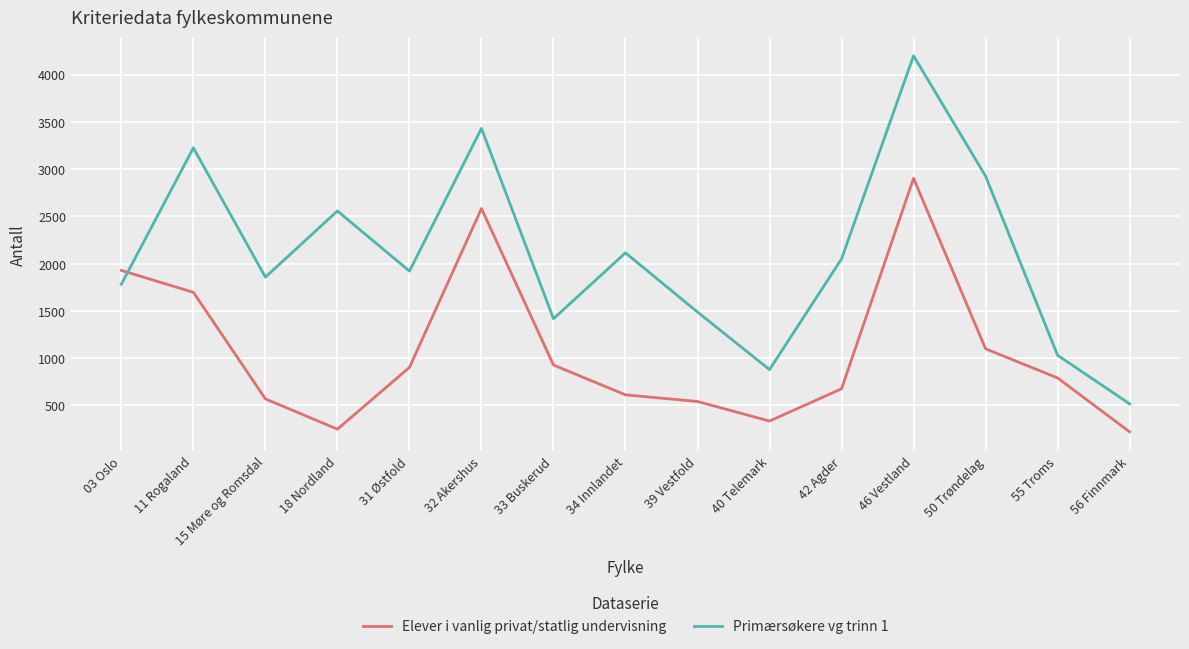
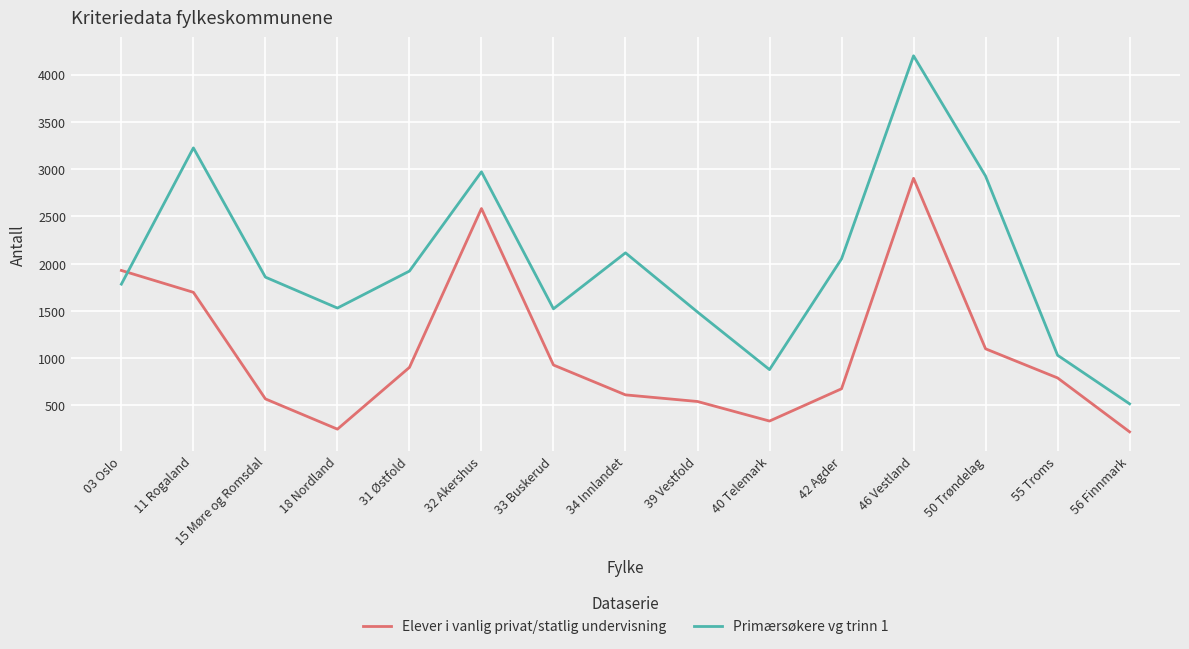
Primærsøkere vg trinn 1, 18 Nordland: 2600 -> 1500
Primærsøkere vg trinn 1, 32 Akershus: 3400 -> 3000
Primærsøkere vg trinn 1, 33 Buskerud: 1400 -> 1500
